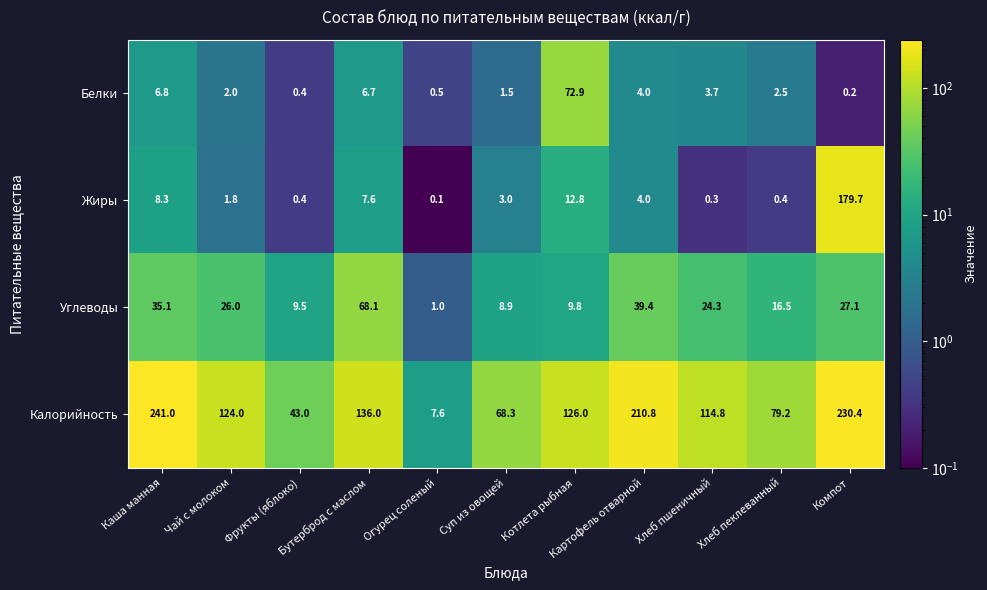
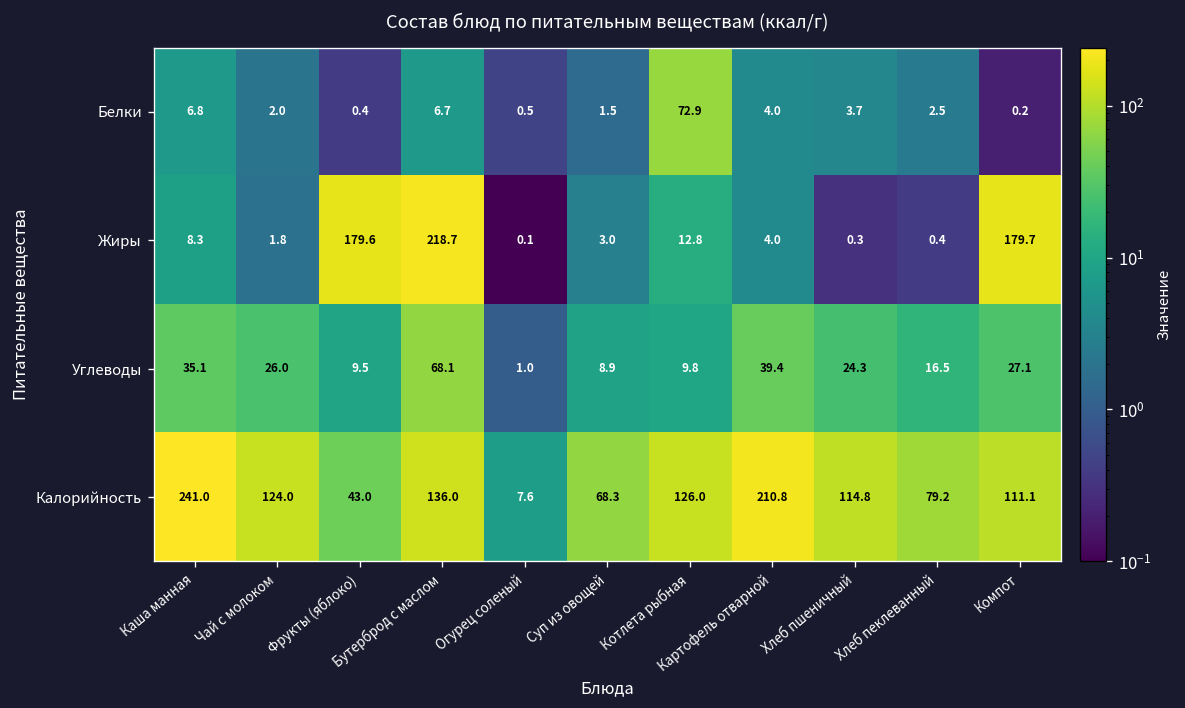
Жиры, Фрукты (яблоко): 0.4 -> 179.6
Жиры, Бутерброд с маслом: 7.6 -> 218.7
Калорийность, Компот: 230.4 -> 111.1
